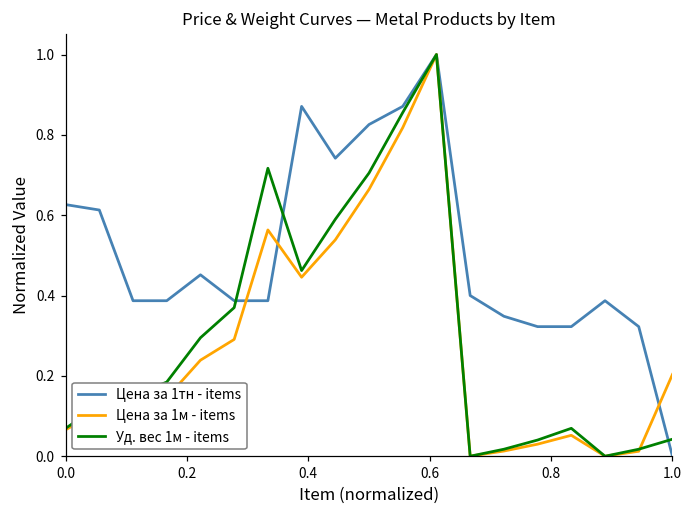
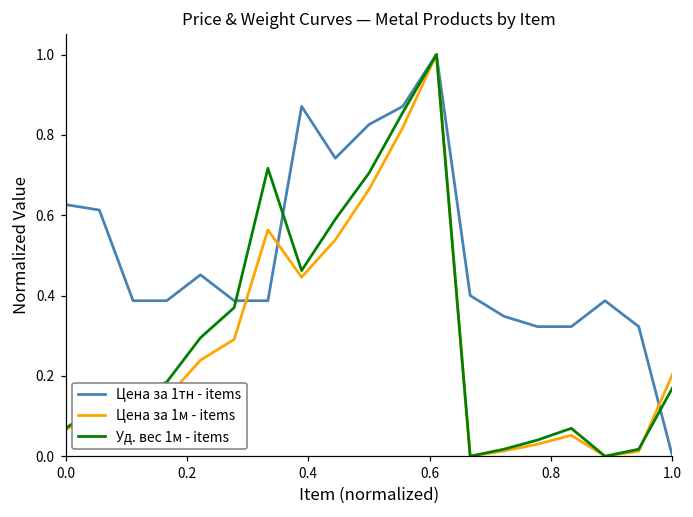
Уд. вес 1м - items, 1.0: 0.04 -> 0.17
